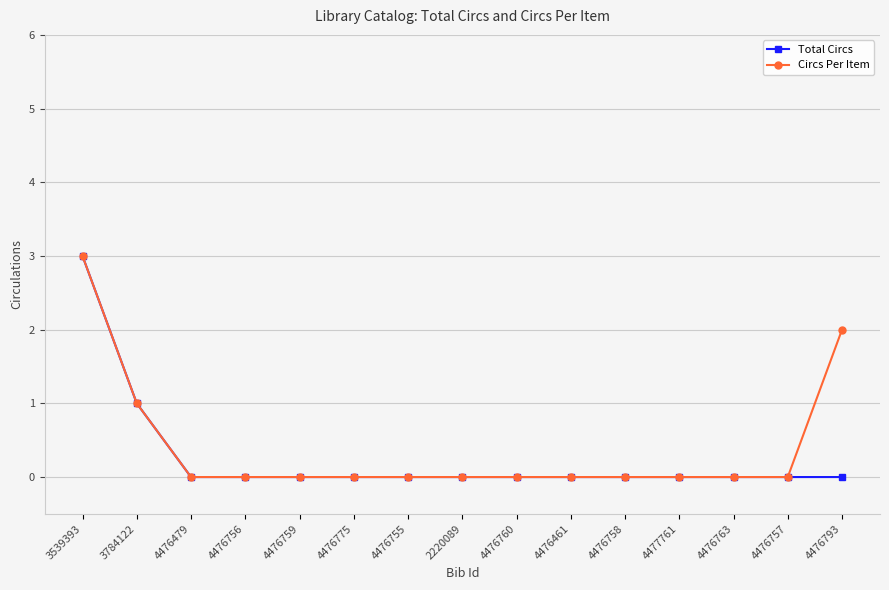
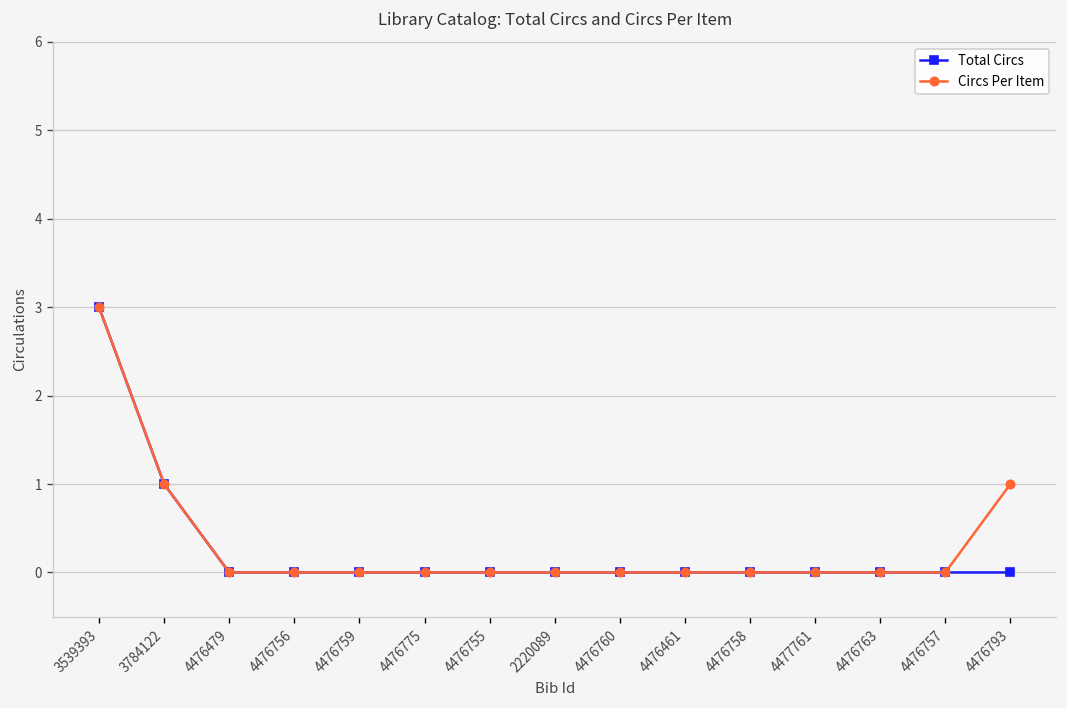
Circs Per Item, 4476793: 2 -> 1
